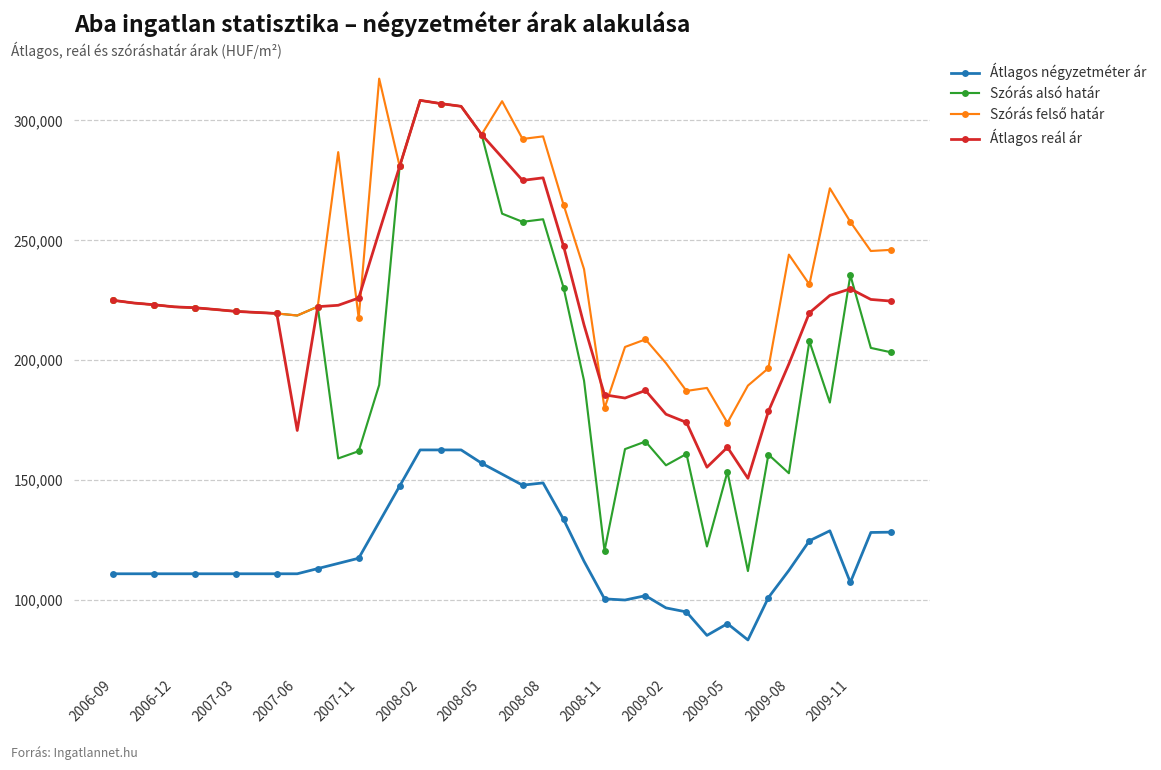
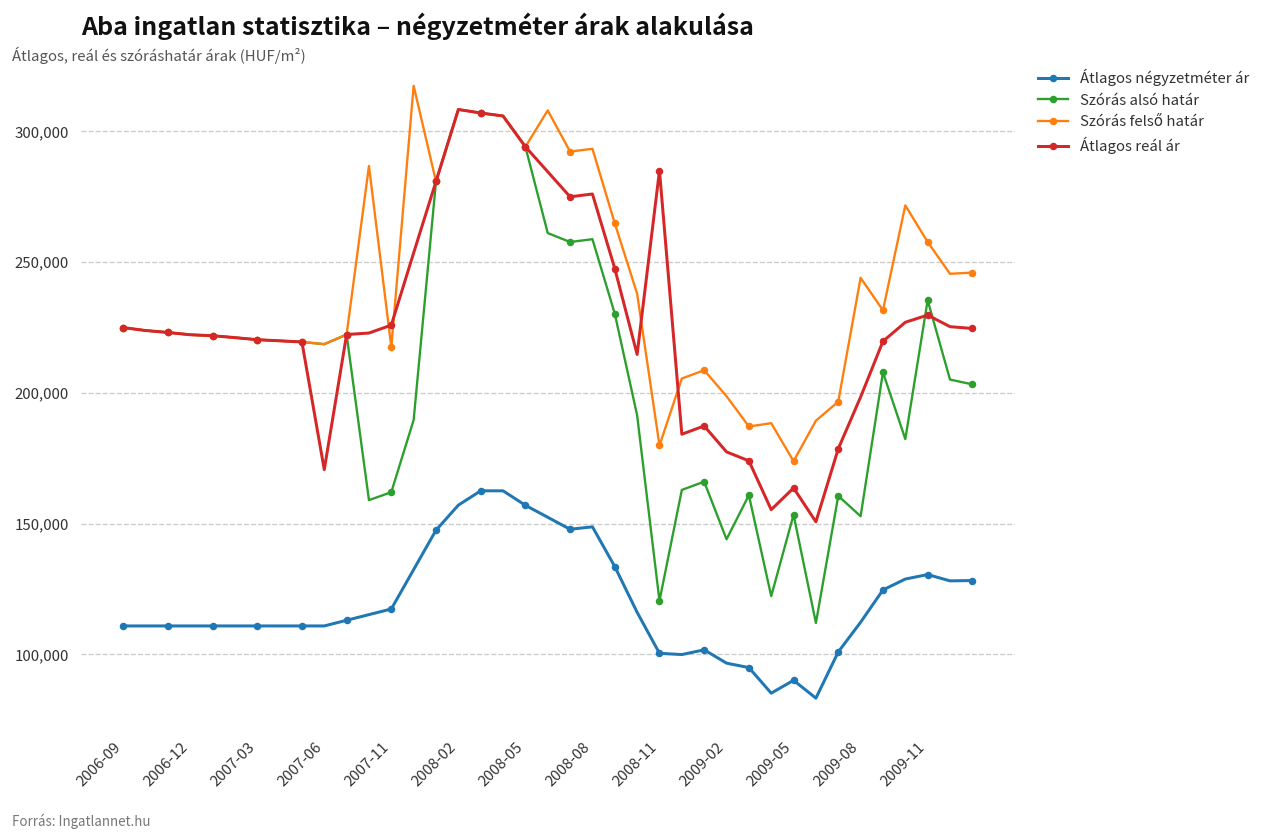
Átlagos négyzetméter ár, 2008-02: 163,000 -> 157,000
Átlagos reál ár, 2008-11: 186,000 -> 285,000
Szórás alsó határ, 2009-02: 156,000 -> 144,000
Átlagos négyzetméter ár, 2009-11: 107,000 -> 131,000
